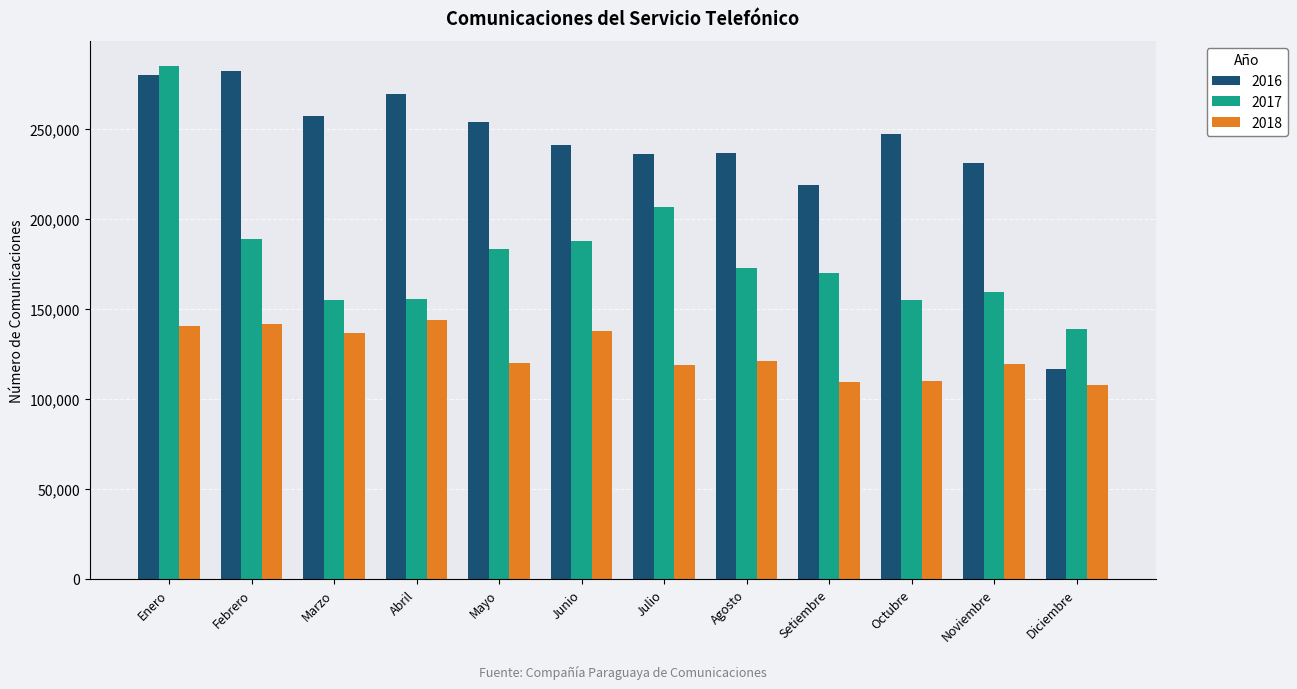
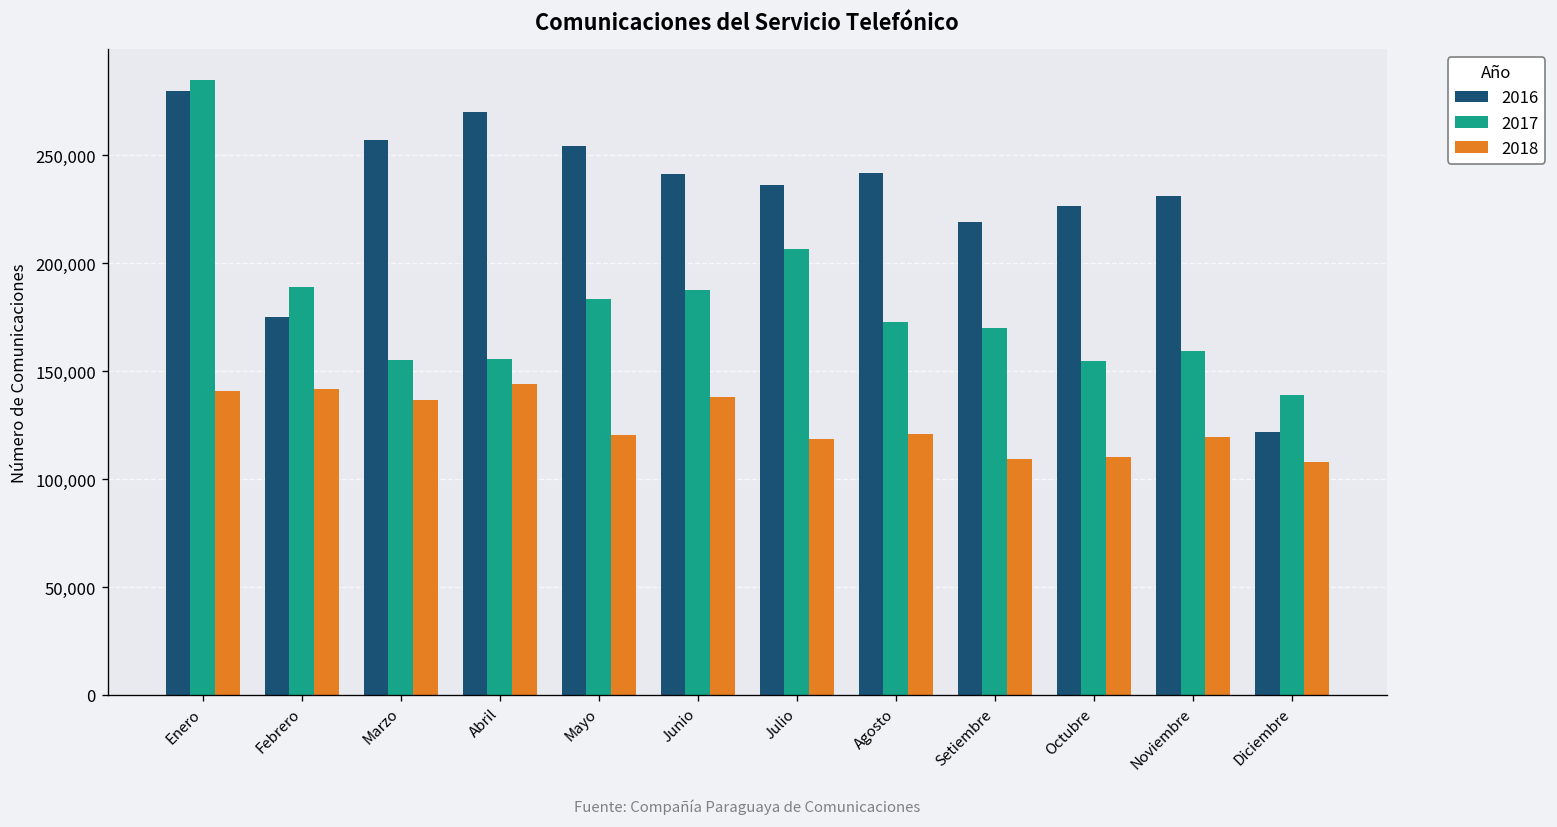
2016, Febrero: 283,000 -> 175,000
2016, Agosto: 237,000 -> 242,000
2016, Octubre: 247,000 -> 227,000
2016, Diciembre: 117,000 -> 122,000
